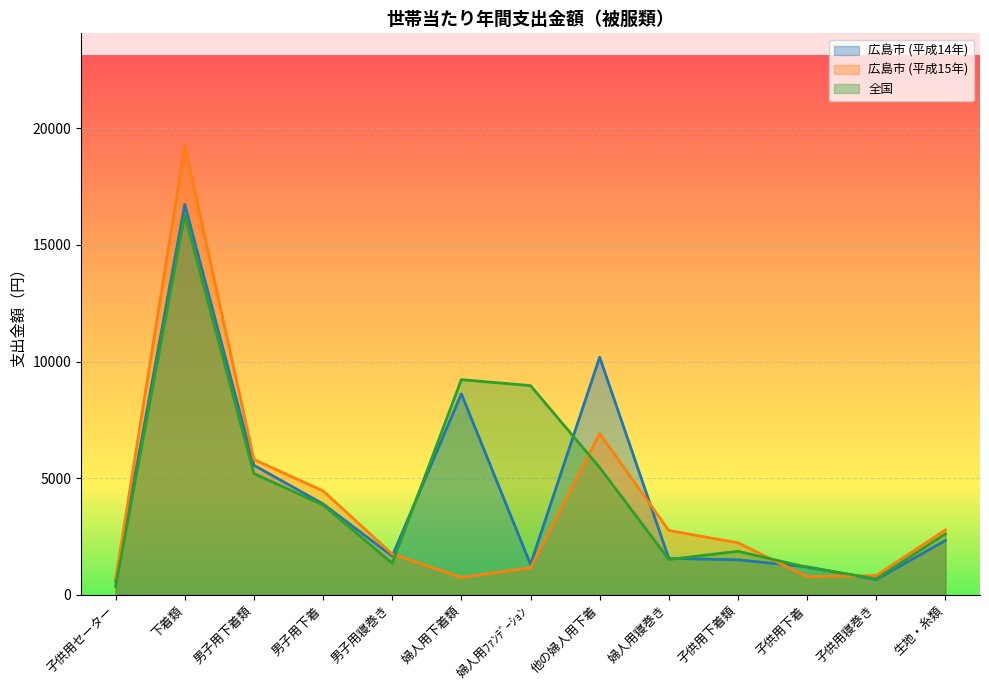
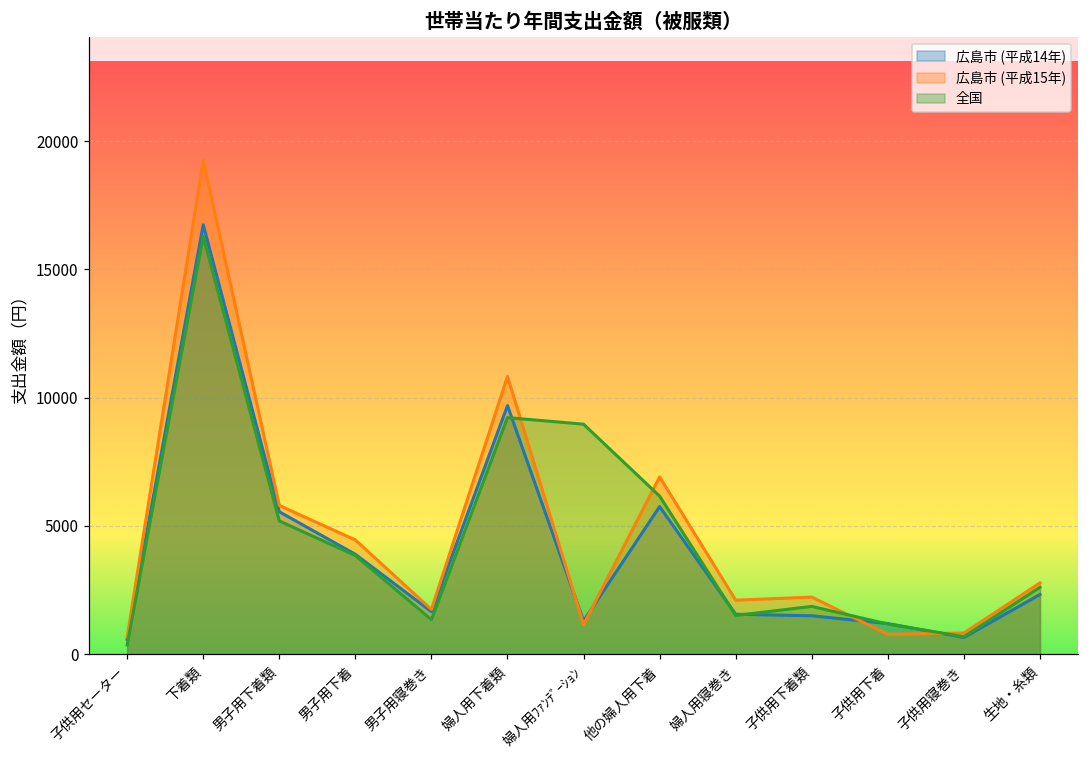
広島市 (平成14年), 婦人用下着類: 8600 -> 9700
広島市 (平成15年), 婦人用下着類: 700 -> 10800
広島市 (平成14年), 他の婦人用下着: 10200 -> 5800
全国, 他の婦人用下着: 5500 -> 6200
広島市 (平成15年), 婦人用寝巻き: 2800 -> 2100
